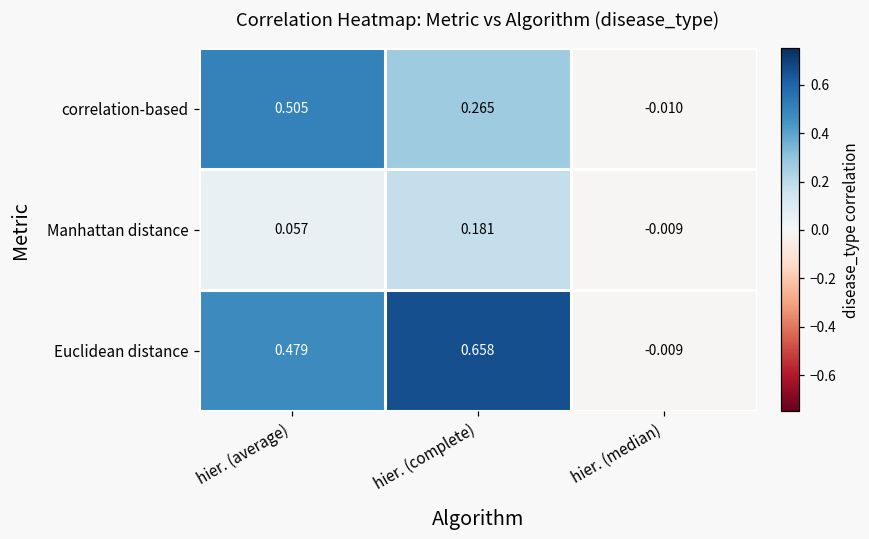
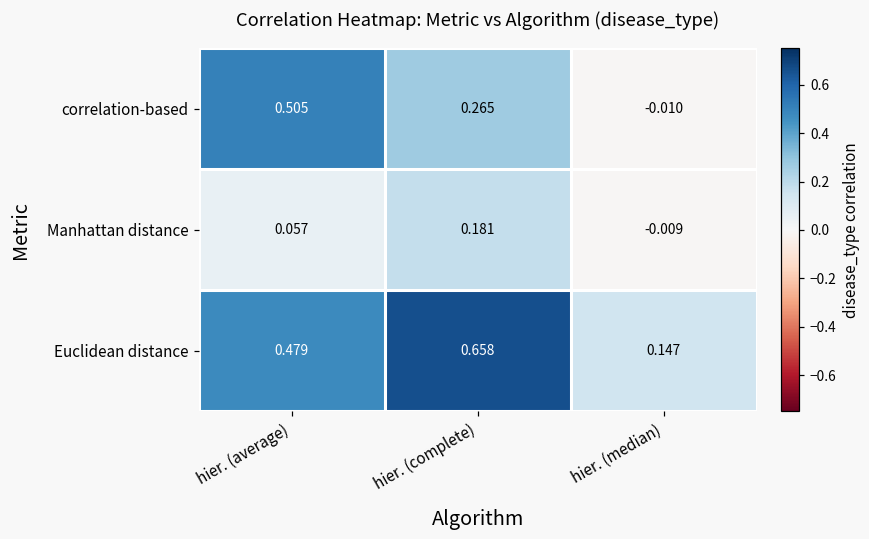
Euclidean distance, hier. (median): -0.009 -> 0.147
